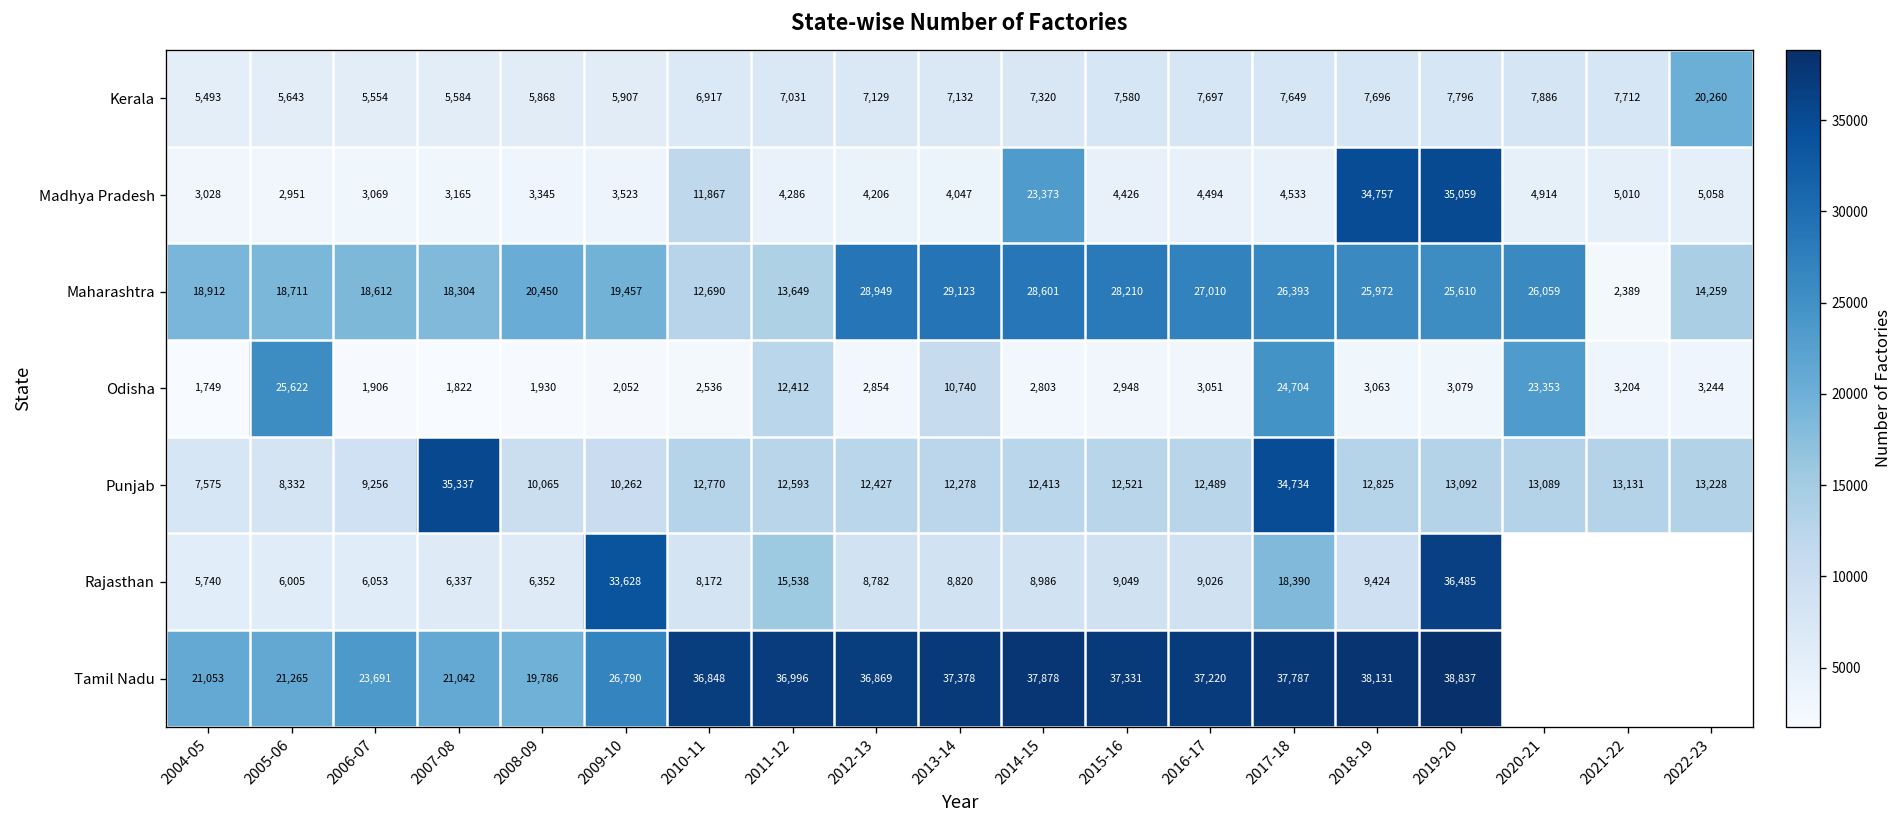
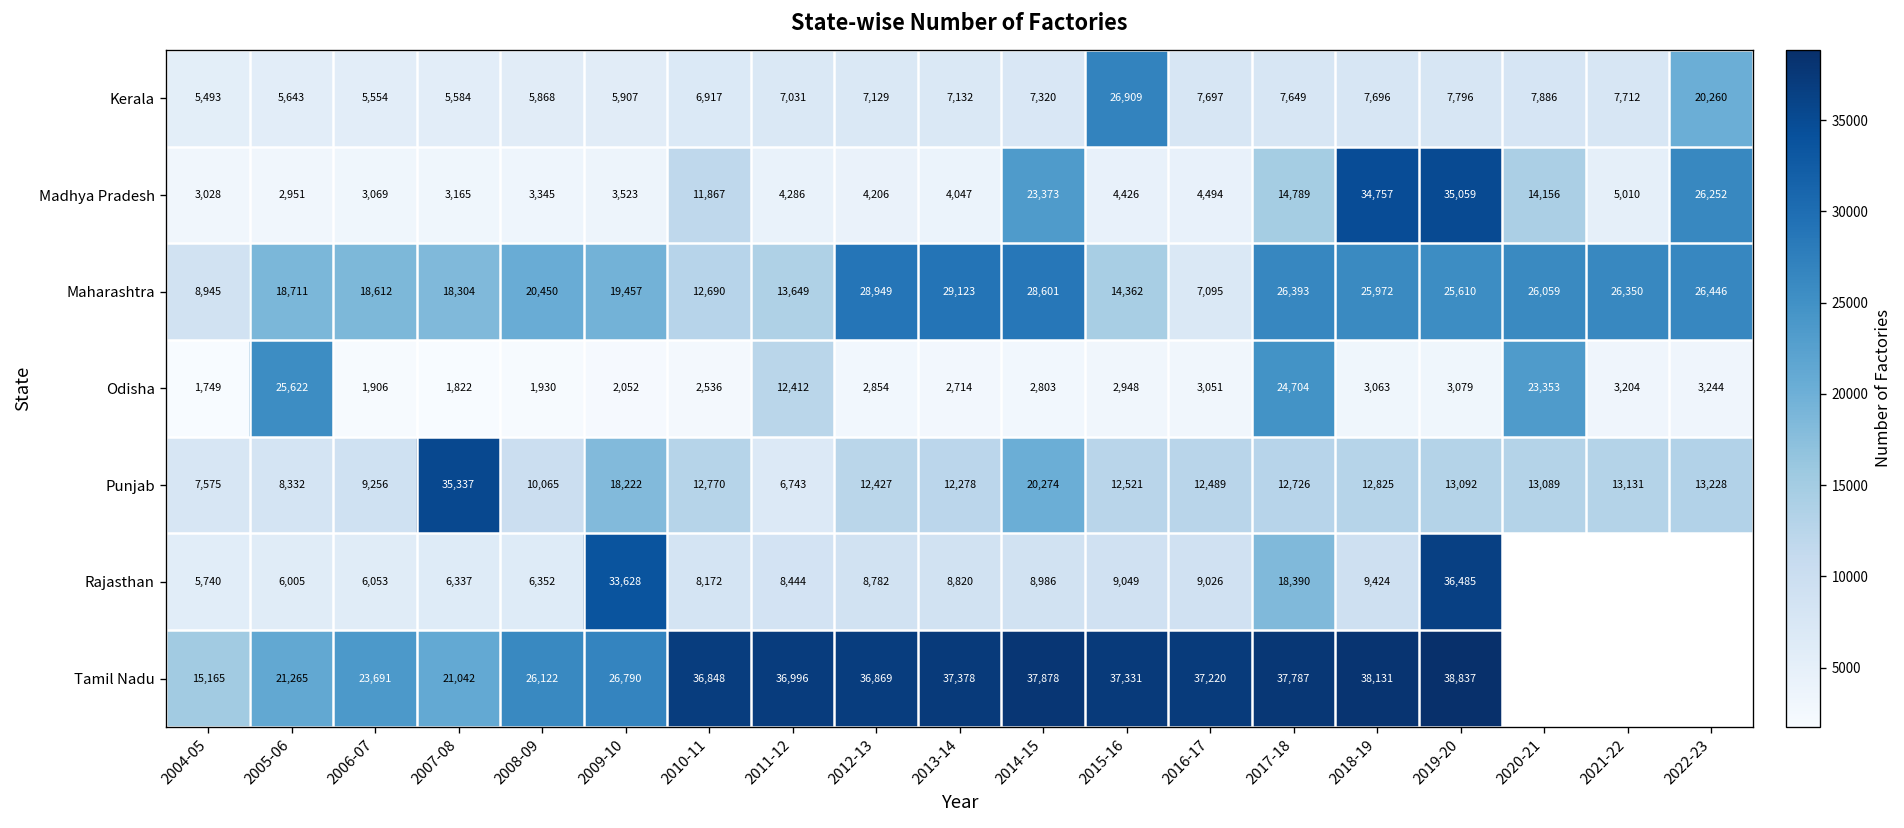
Kerala, 2015-16: 7,580 -> 26,909
Madhya Pradesh, 2017-18: 4,533 -> 14,789
Madhya Pradesh, 2020-21: 4,914 -> 14,156
Madhya Pradesh, 2022-23: 5,058 -> 26,252
Maharashtra, 2004-05: 18,912 -> 8,945
Maharashtra, 2015-16: 28,210 -> 14,362
Maharashtra, 2016-17: 27,010 -> 7,095
Maharashtra, 2021-22: 2,389 -> 26,350
Maharashtra, 2022-23: 14,259 -> 26,446
Odisha, 2013-14: 10,740 -> 2,714
Punjab, 2009-10: 10,262 -> 18,222
Punjab, 2011-12: 12,593 -> 6,743
Punjab, 2014-15: 12,413 -> 20,274
Punjab, 2017-18: 34,734 -> 12,726
Rajasthan, 2011-12: 15,538 -> 8,444
Tamil Nadu, 2004-05: 21,053 -> 15,165
Tamil Nadu, 2008-09: 19,786 -> 26,122
